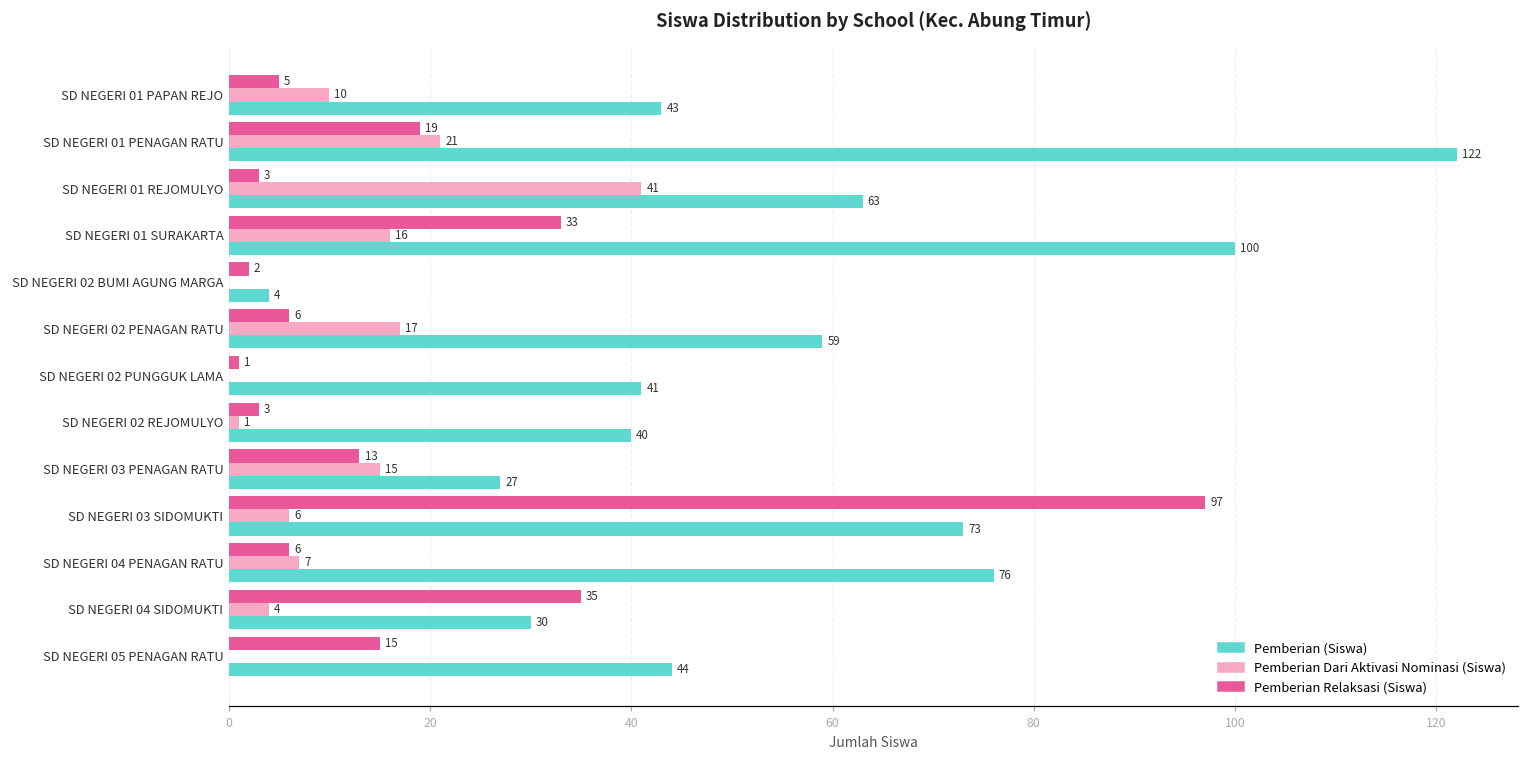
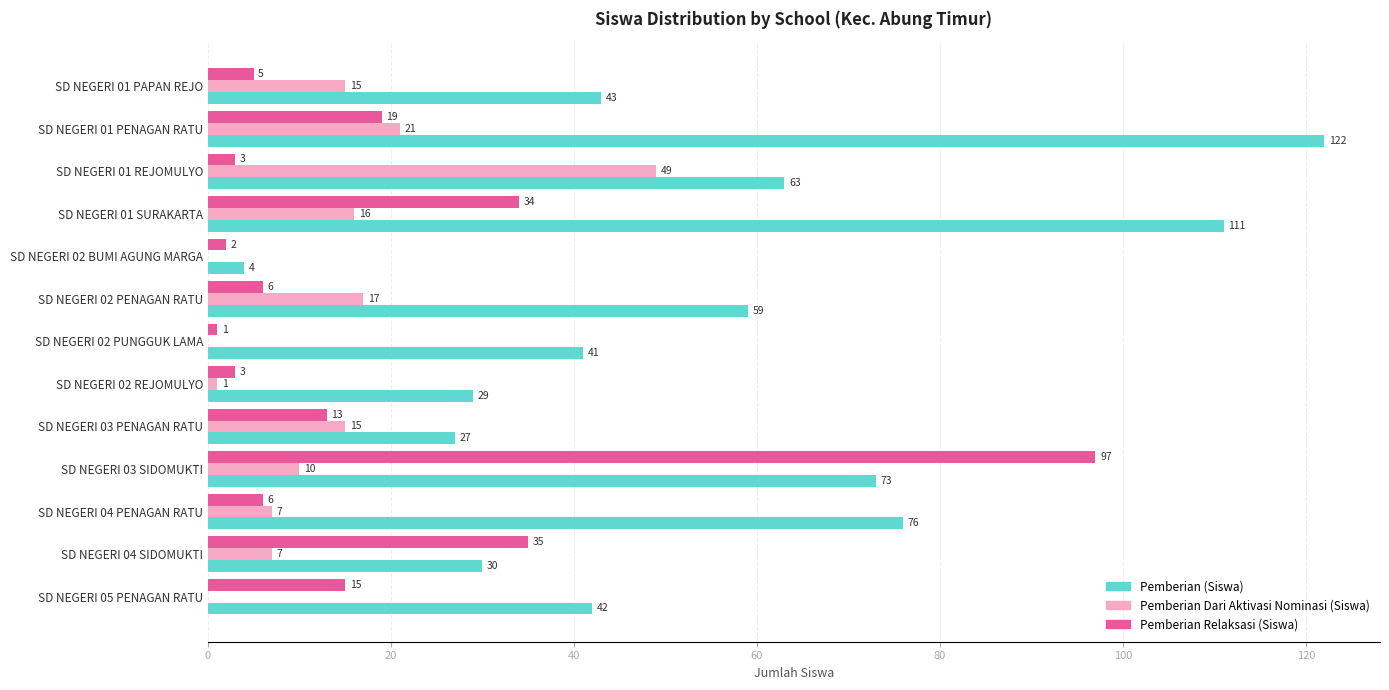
Pemberian Dari Aktivasi Nominasi (Siswa), SD NEGERI 01 PAPAN REJO: 10 -> 15
Pemberian Dari Aktivasi Nominasi (Siswa), SD NEGERI 01 REJOMULYO: 41 -> 49
Pemberian Relaksasi (Siswa), SD NEGERI 01 SURAKARTA: 33 -> 34
Pemberian (Siswa), SD NEGERI 01 SURAKARTA: 100 -> 111
Pemberian (Siswa), SD NEGERI 02 REJOMULYO: 40 -> 29
Pemberian Dari Aktivasi Nominasi (Siswa), SD NEGERI 03 SIDOMUKTI: 6 -> 10
Pemberian Dari Aktivasi Nominasi (Siswa), SD NEGERI 04 SIDOMUKTI: 4 -> 7
Pemberian (Siswa), SD NEGERI 05 PENAGAN RATU: 44 -> 42
